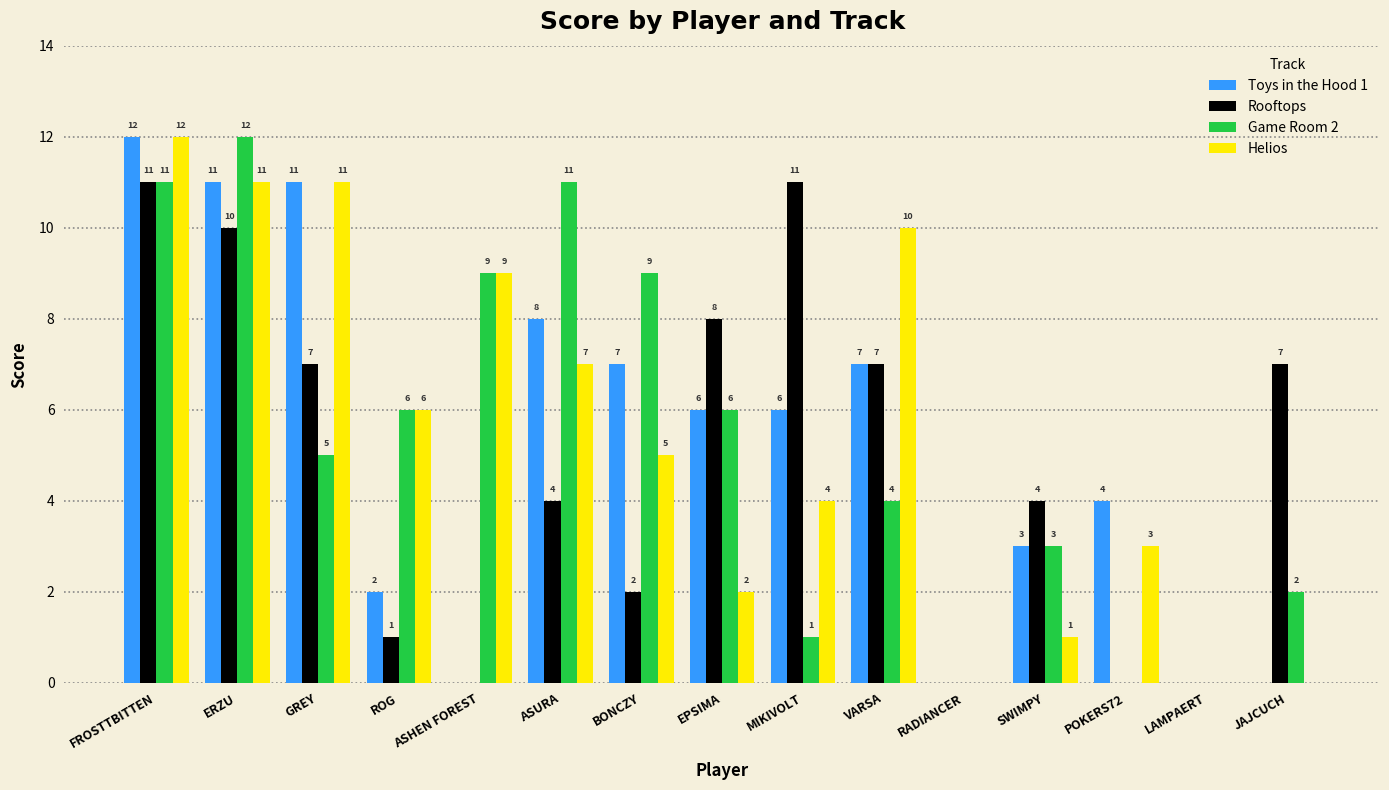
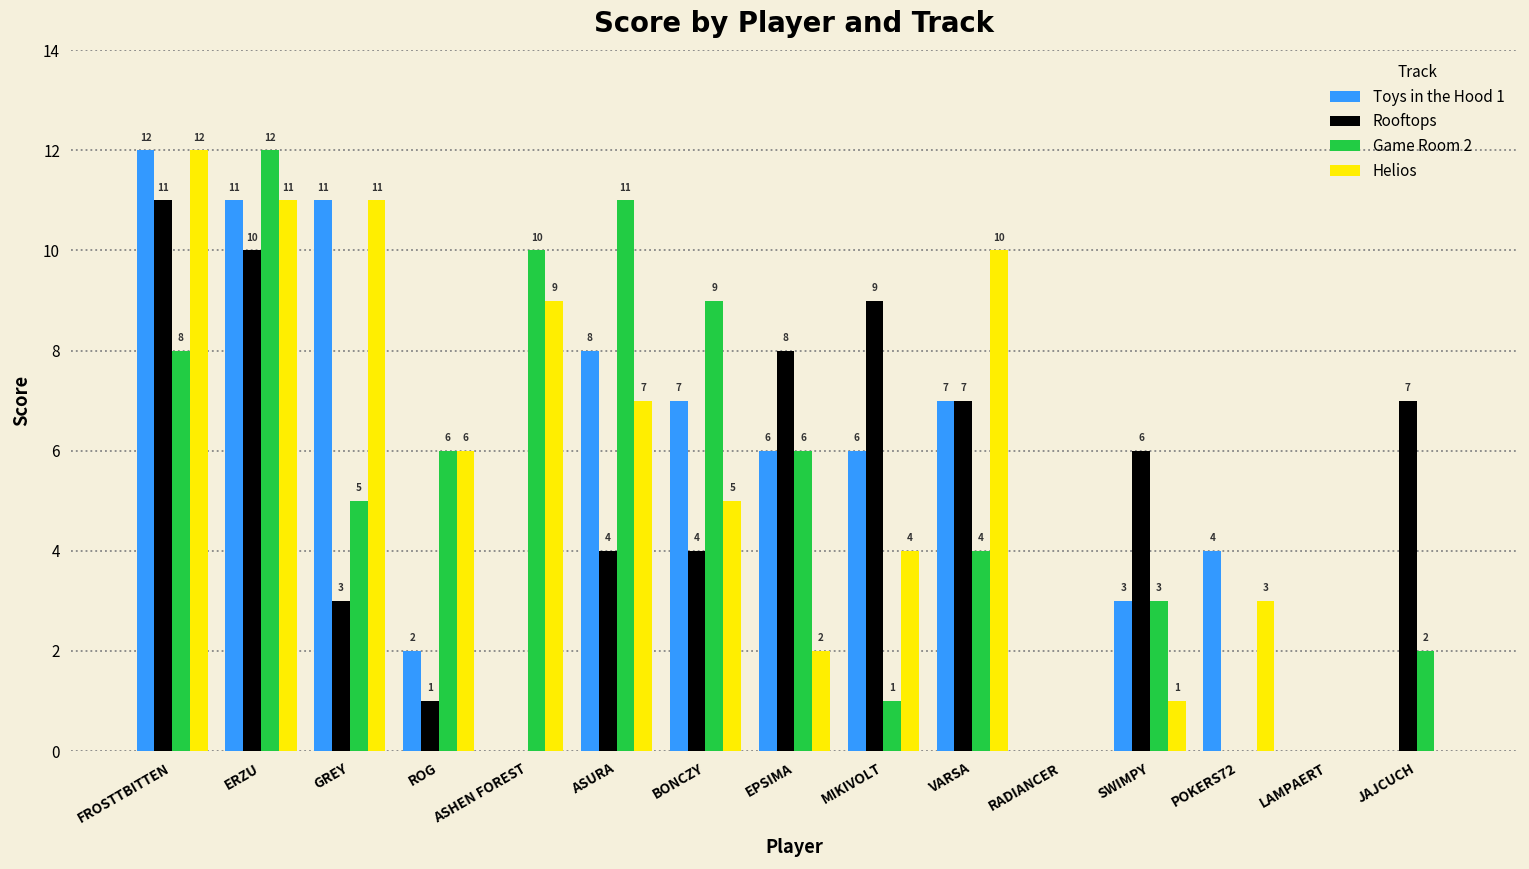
Game Room 2, FROSTTBITTEN: 11 -> 8
Rooftops, GREY: 7 -> 3
Game Room 2, ASHEN FOREST: 9 -> 10
Rooftops, BONCZY: 2 -> 4
Rooftops, MIKIVOLT: 11 -> 9
Rooftops, SWIMPY: 4 -> 6
